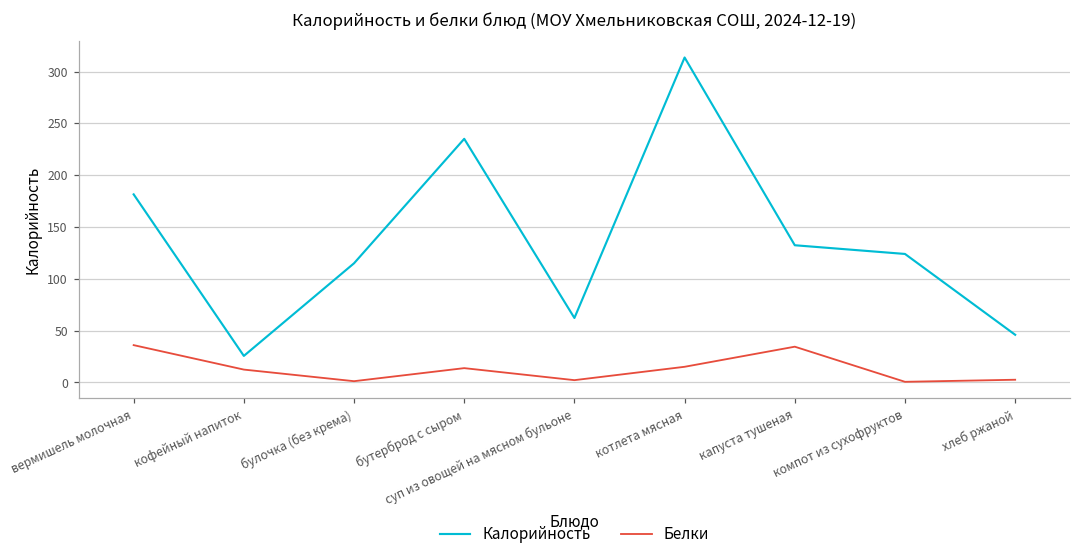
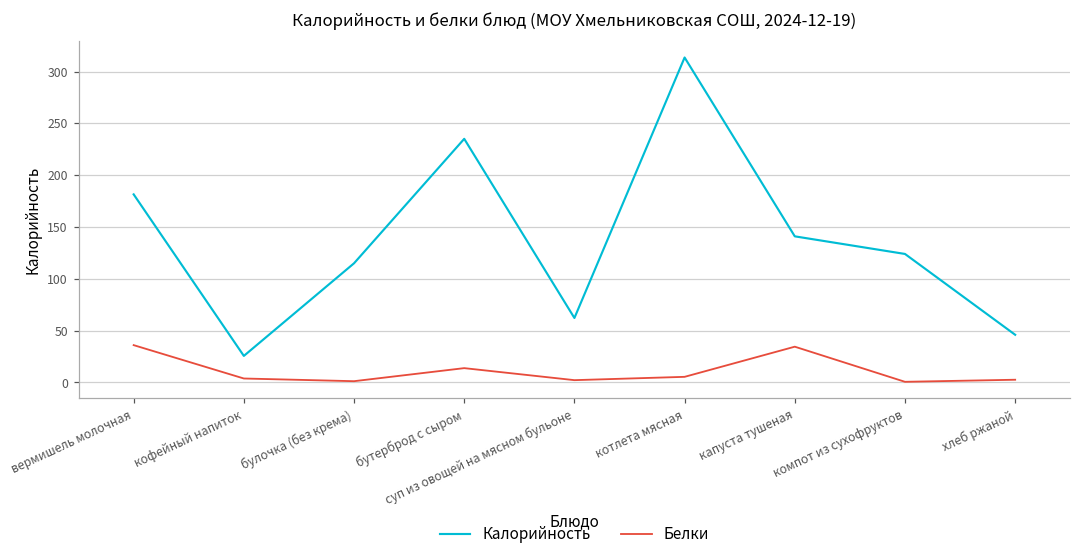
Белки, кофейный напиток: 10 -> 0
Белки, котлета мясная: 20 -> 10
Калорийность, капуста тушеная: 130 -> 140
